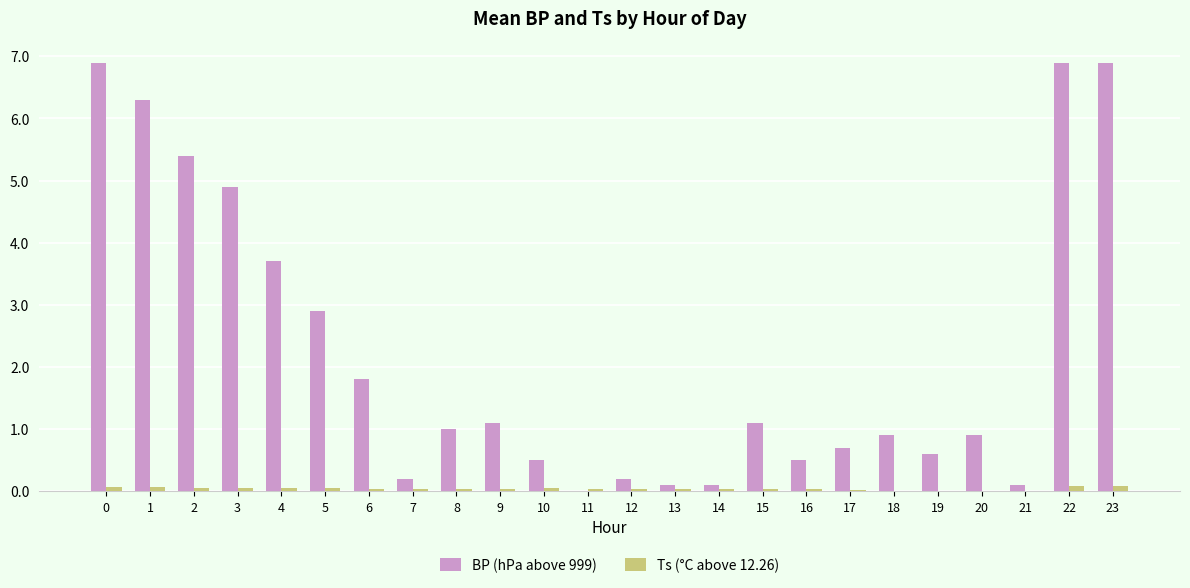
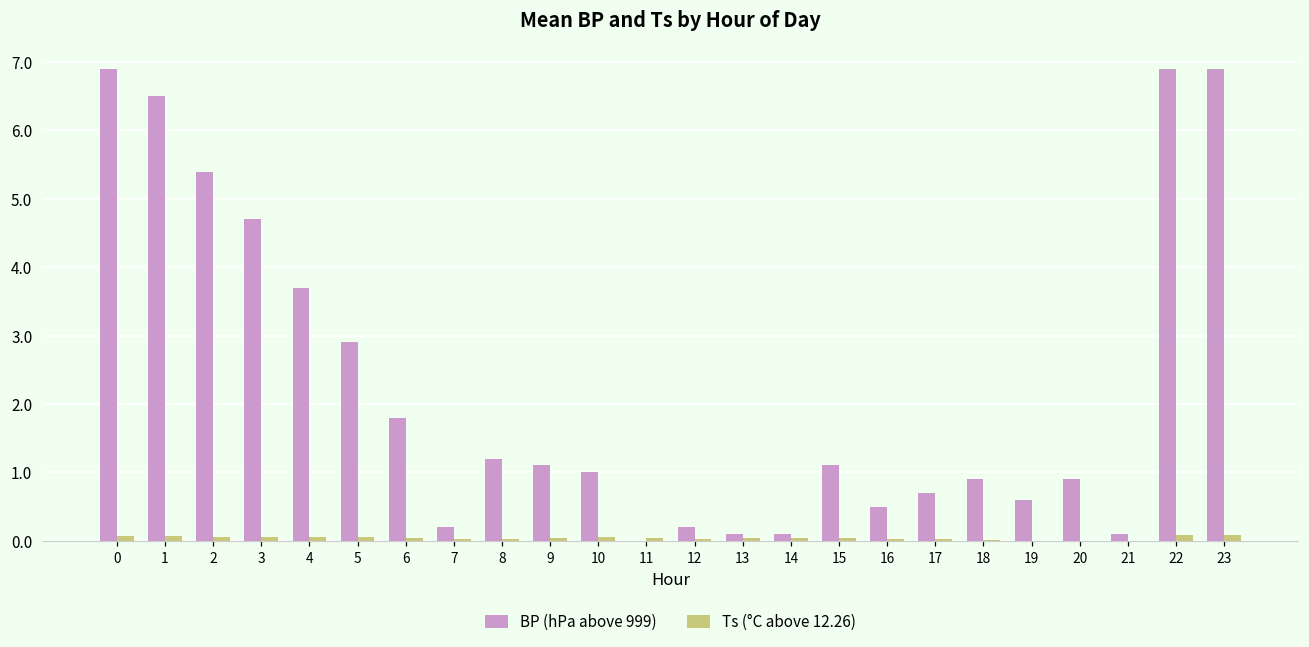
BP (hPa above 999), 1: 6.3 -> 6.5
BP (hPa above 999), 3: 4.9 -> 4.7
BP (hPa above 999), 8: 1.0 -> 1.2
BP (hPa above 999), 10: 0.5 -> 1.0
